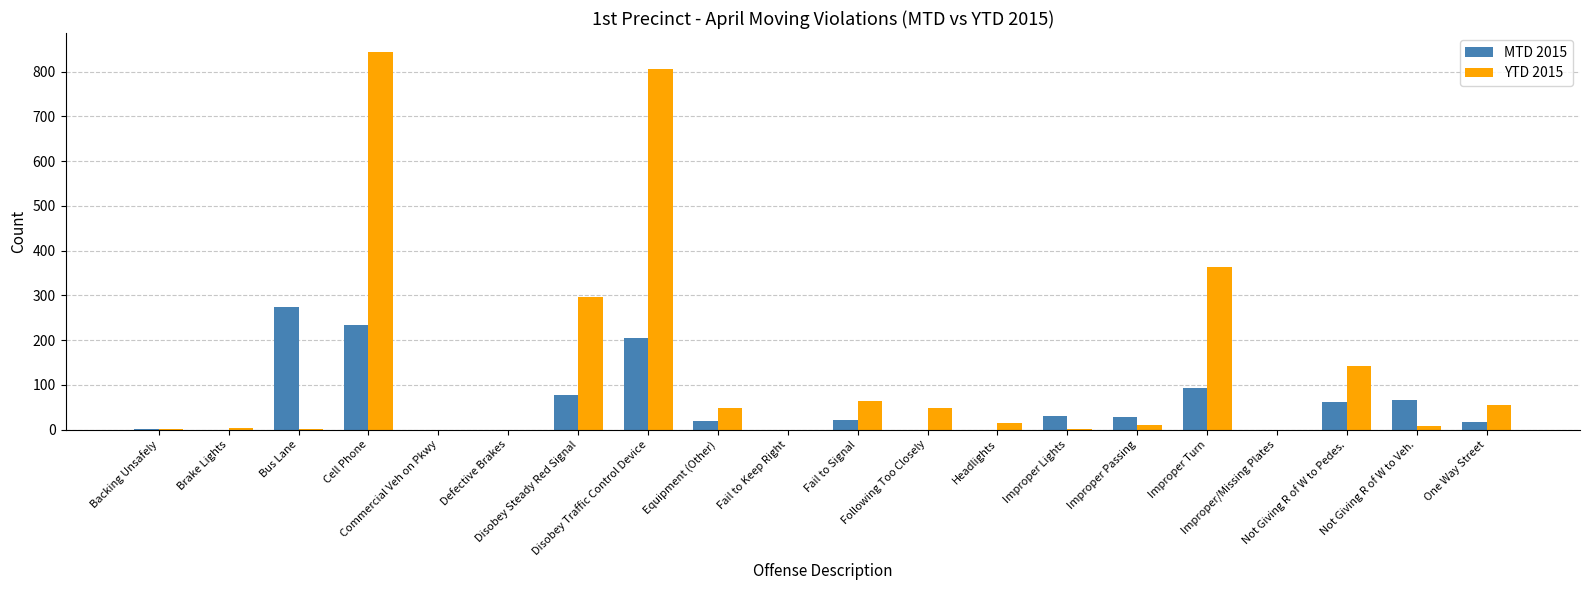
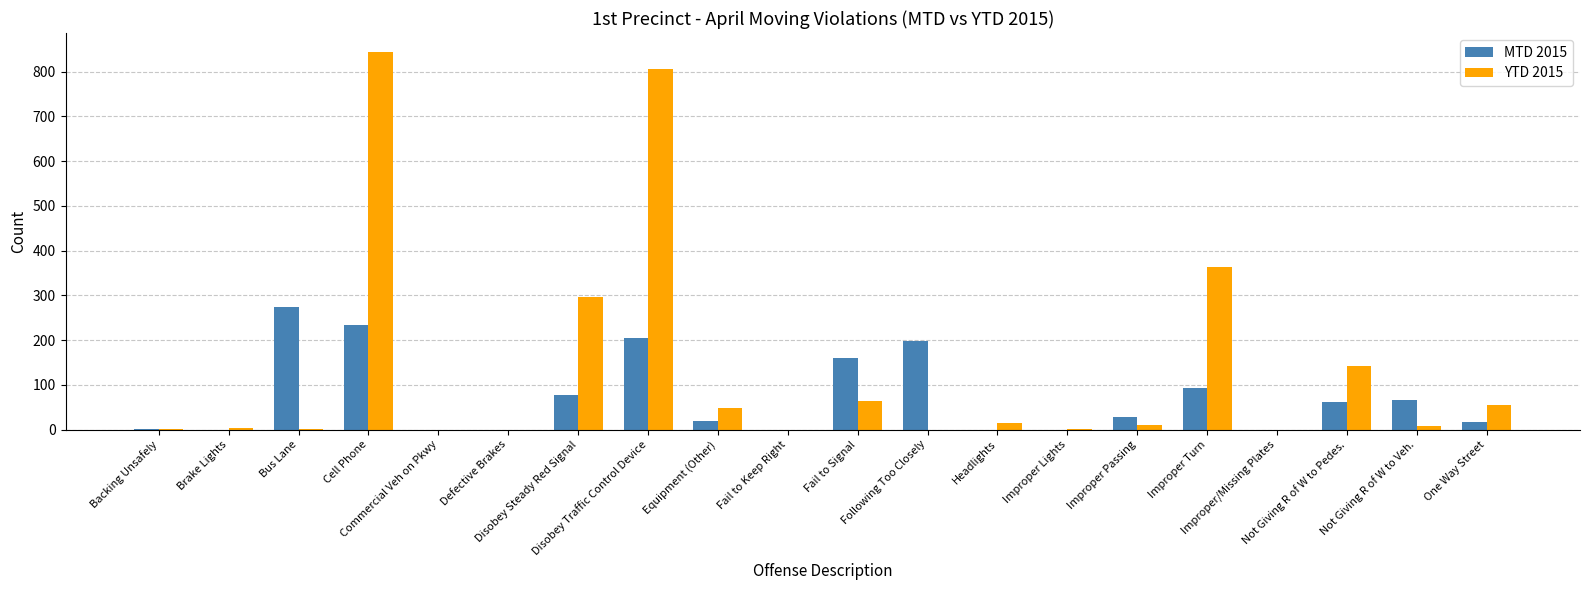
MTD 2015, Fail to Signal: 20 -> 160
MTD 2015, Following Too Closely: 0 -> 200
YTD 2015, Following Too Closely: 50 -> 0
MTD 2015, Improper Lights: 30 -> 0
